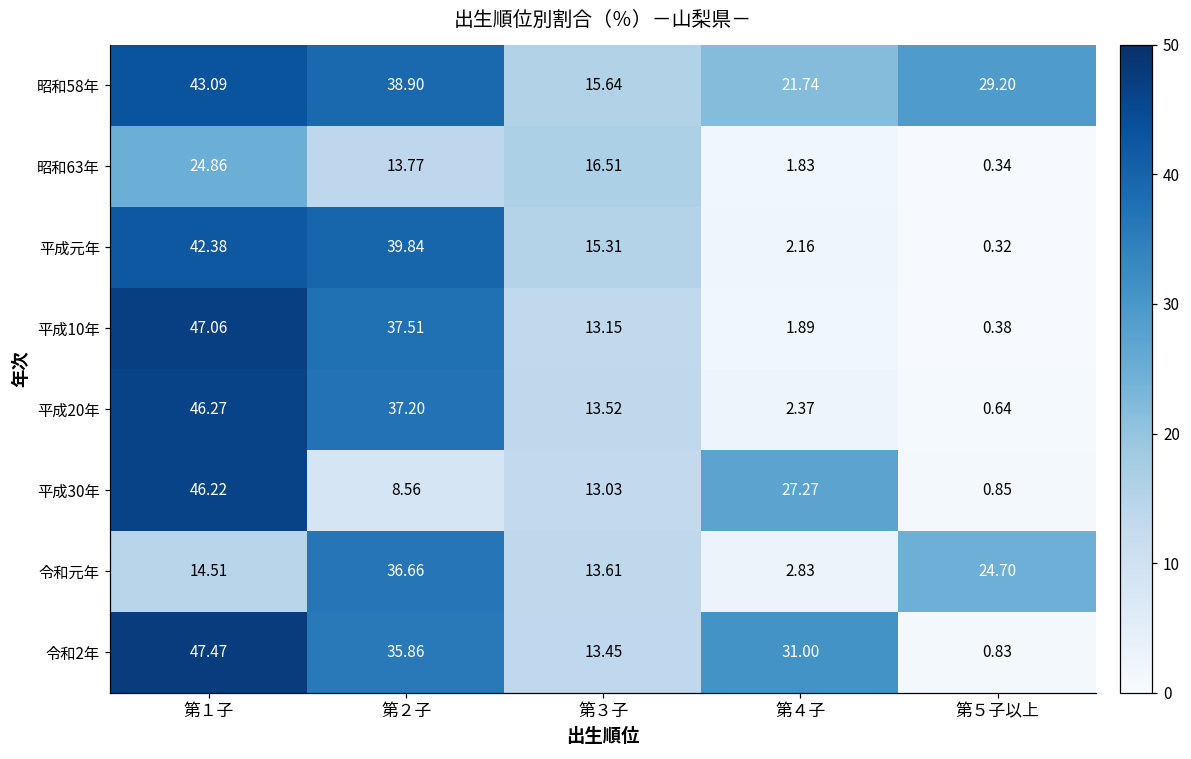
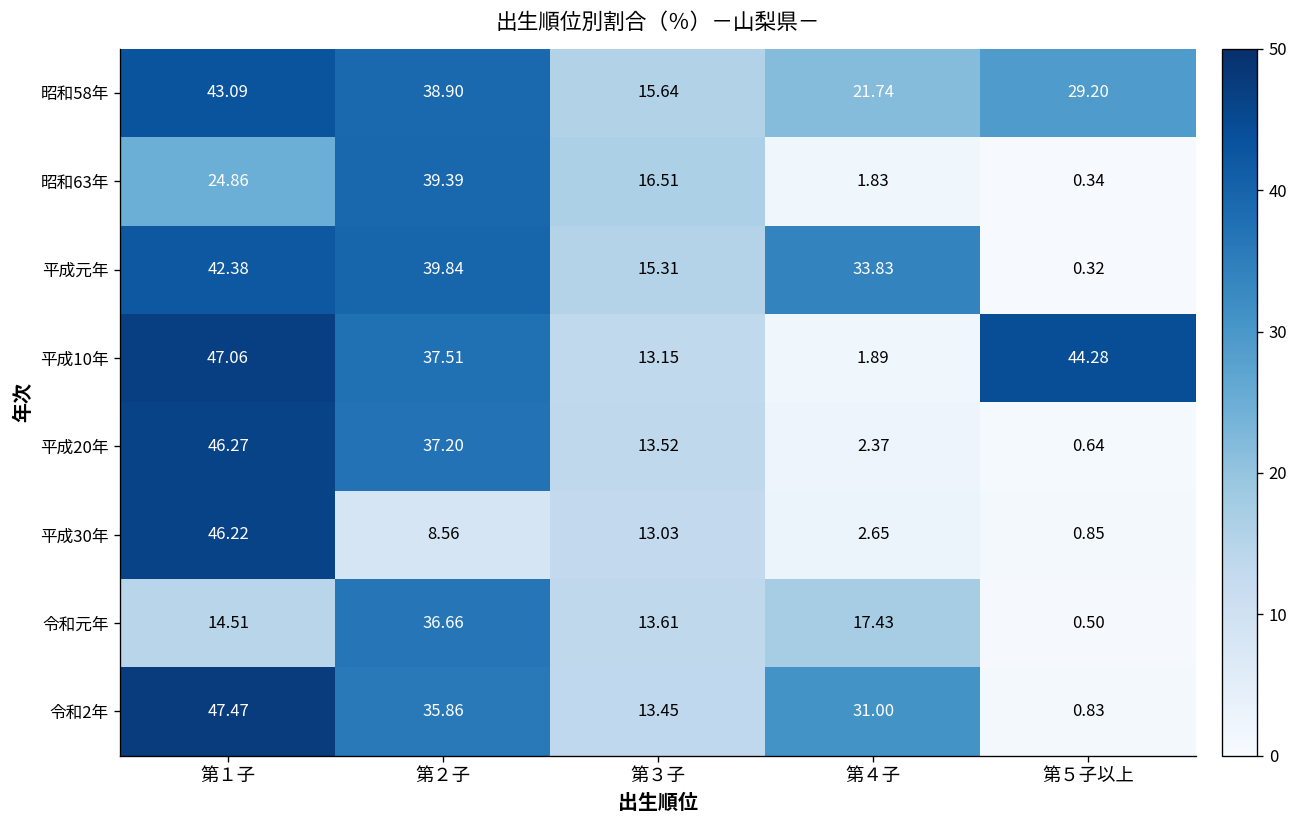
昭和63年, 第２子: 13.77 -> 39.39
平成元年, 第４子: 2.16 -> 33.83
平成10年, 第５子以上: 0.38 -> 44.28
平成30年, 第４子: 27.27 -> 2.65
令和元年, 第４子: 2.83 -> 17.43
令和元年, 第５子以上: 24.70 -> 0.50
